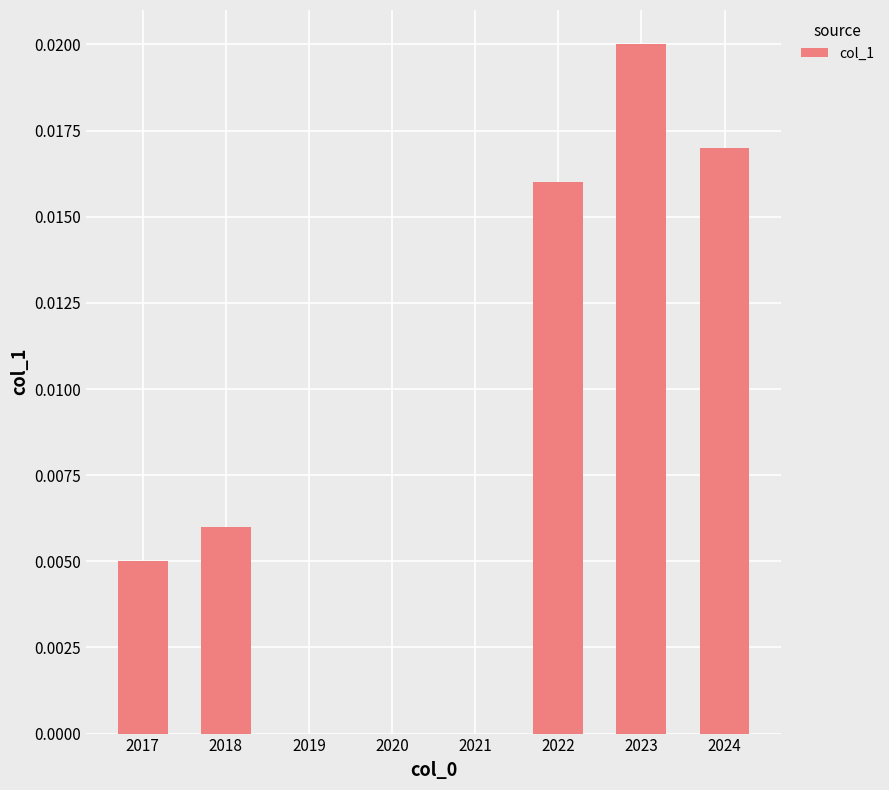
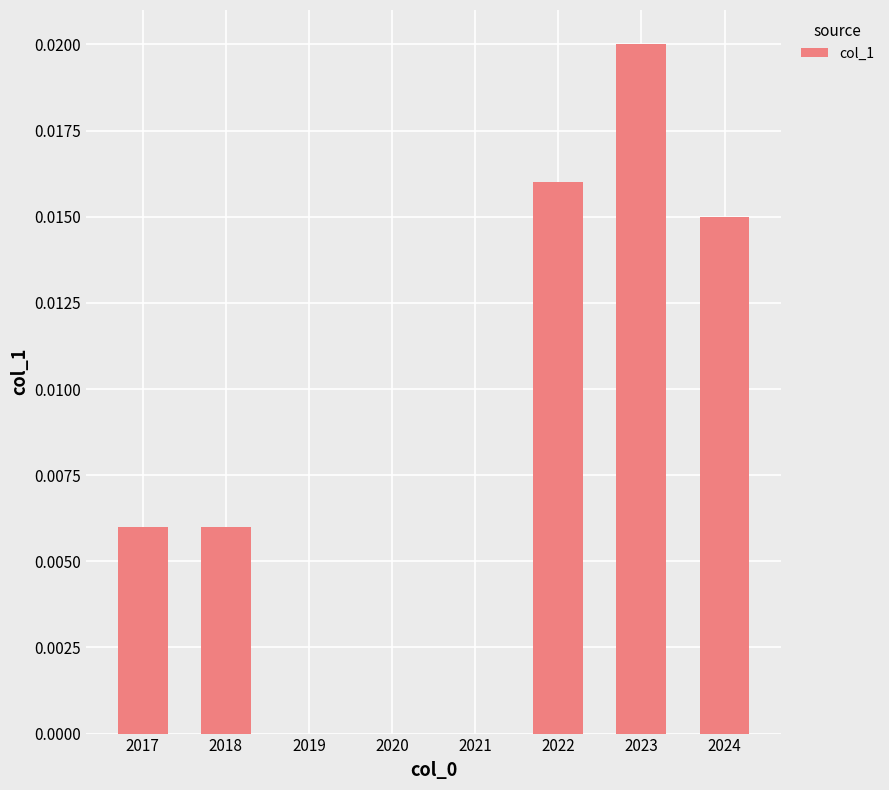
2017: 0.005 -> 0.006
2024: 0.017 -> 0.015
